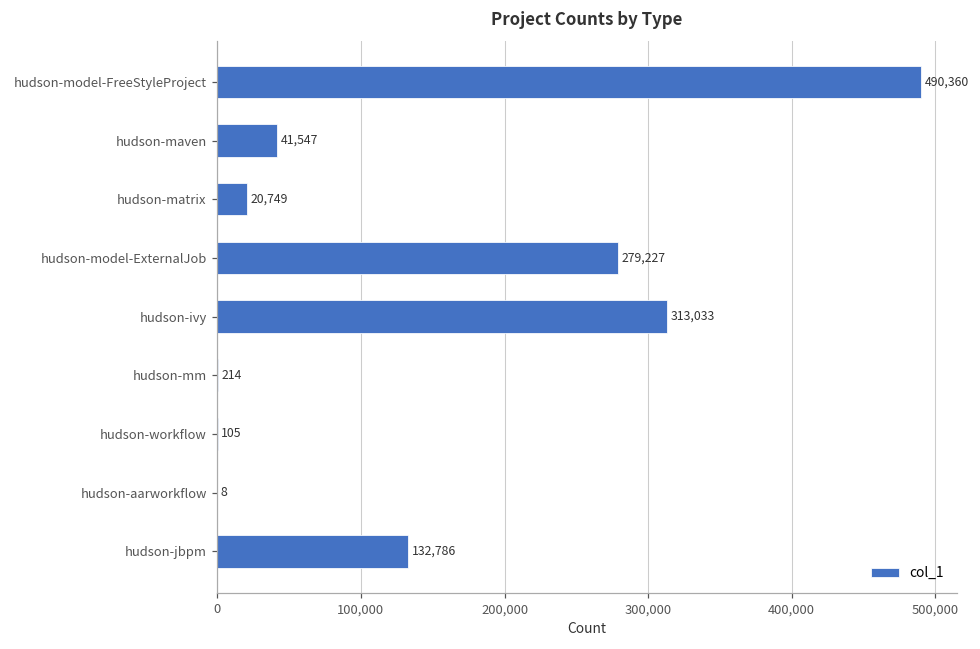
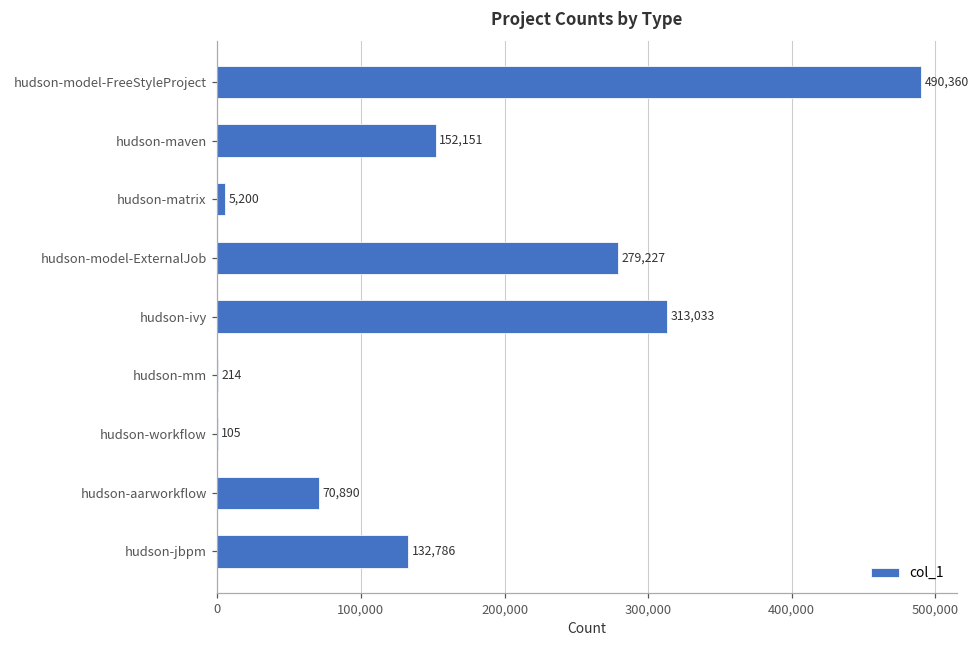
hudson-maven: 41,547 -> 152,151
hudson-matrix: 20,749 -> 5,200
hudson-aarworkflow: 8 -> 70,890
